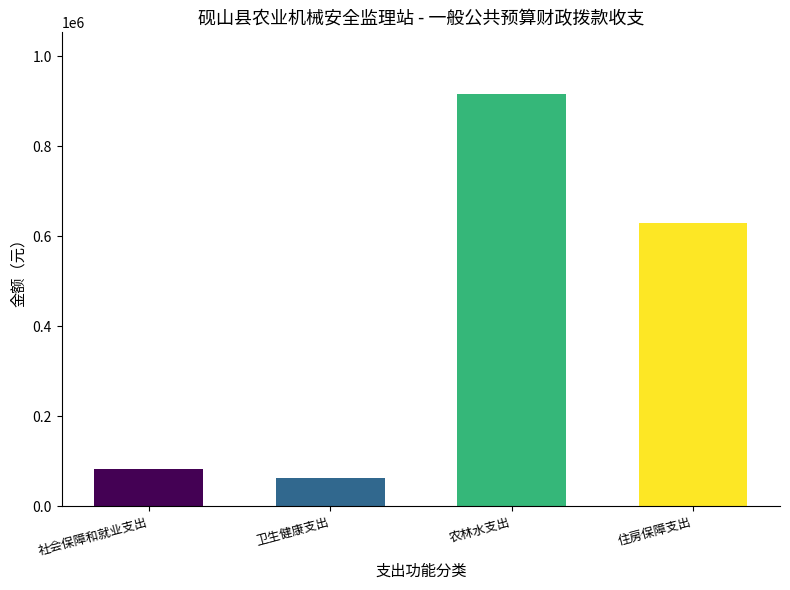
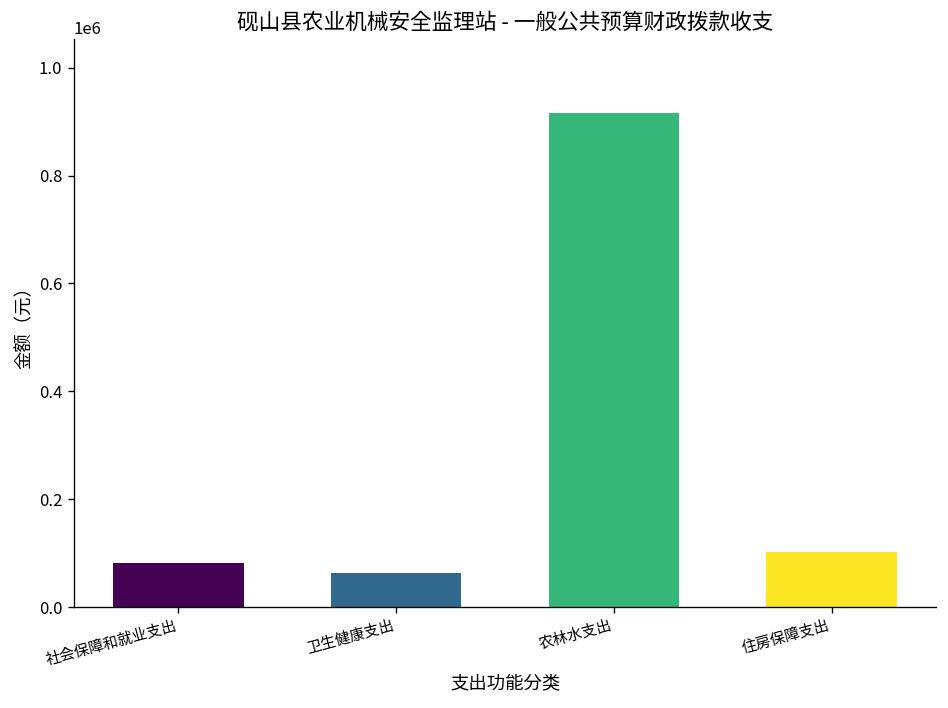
住房保障支出: 630000 -> 100000
